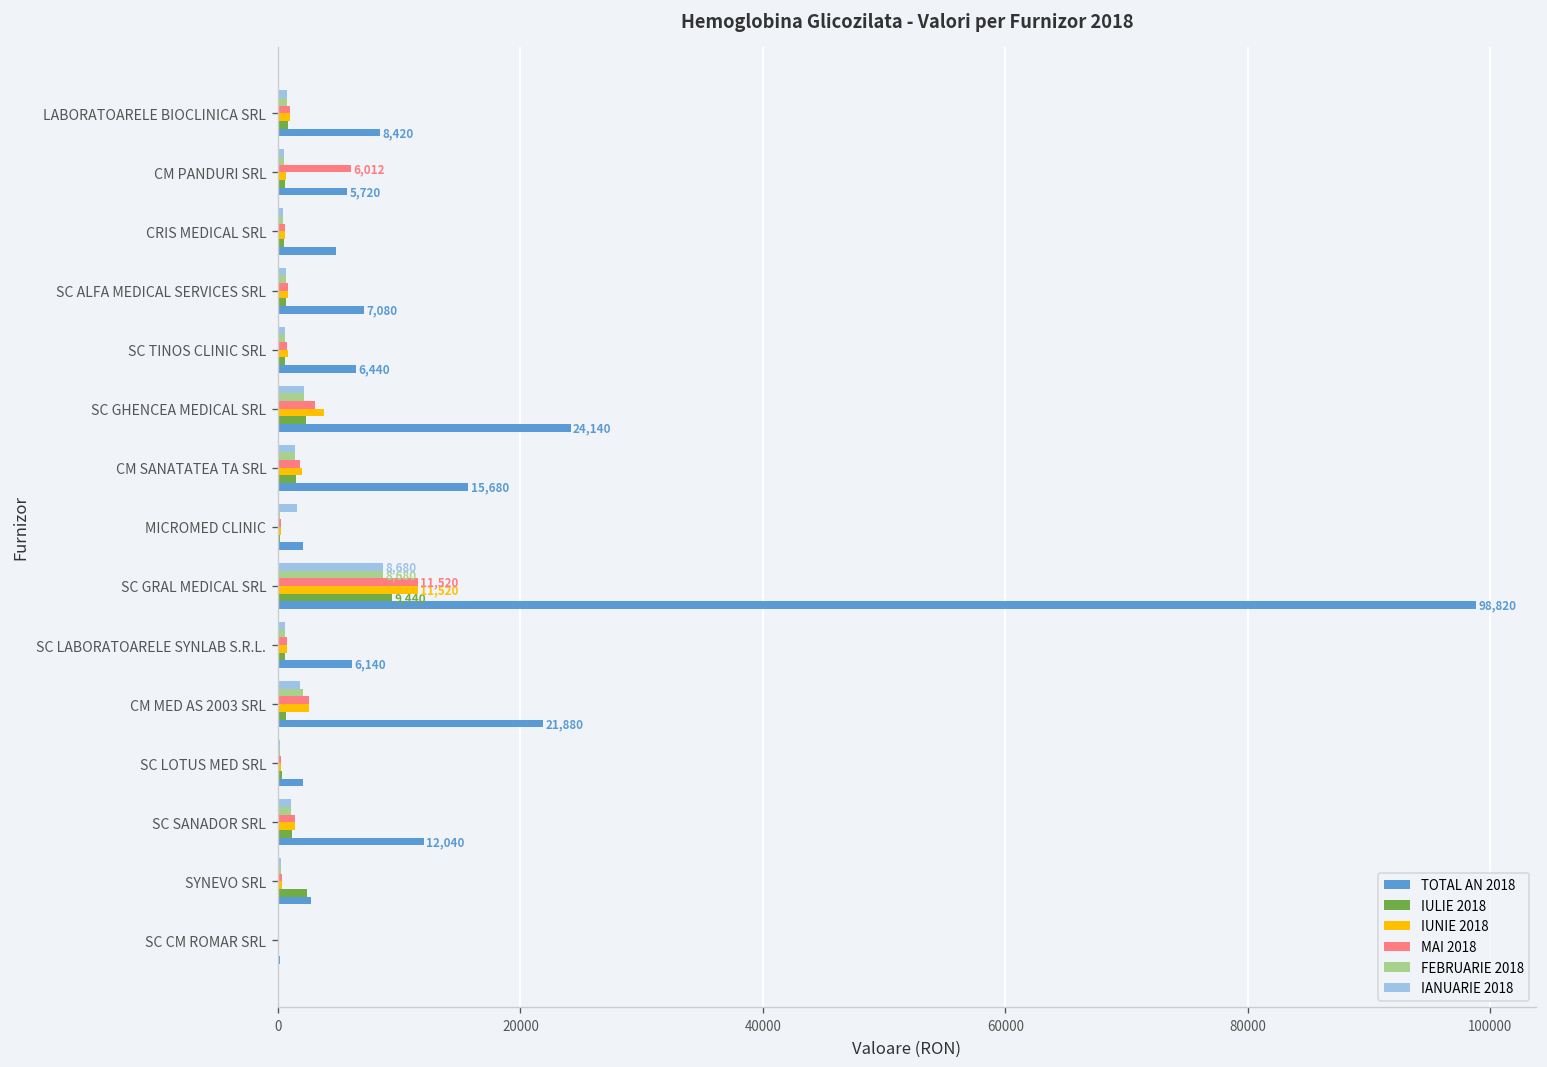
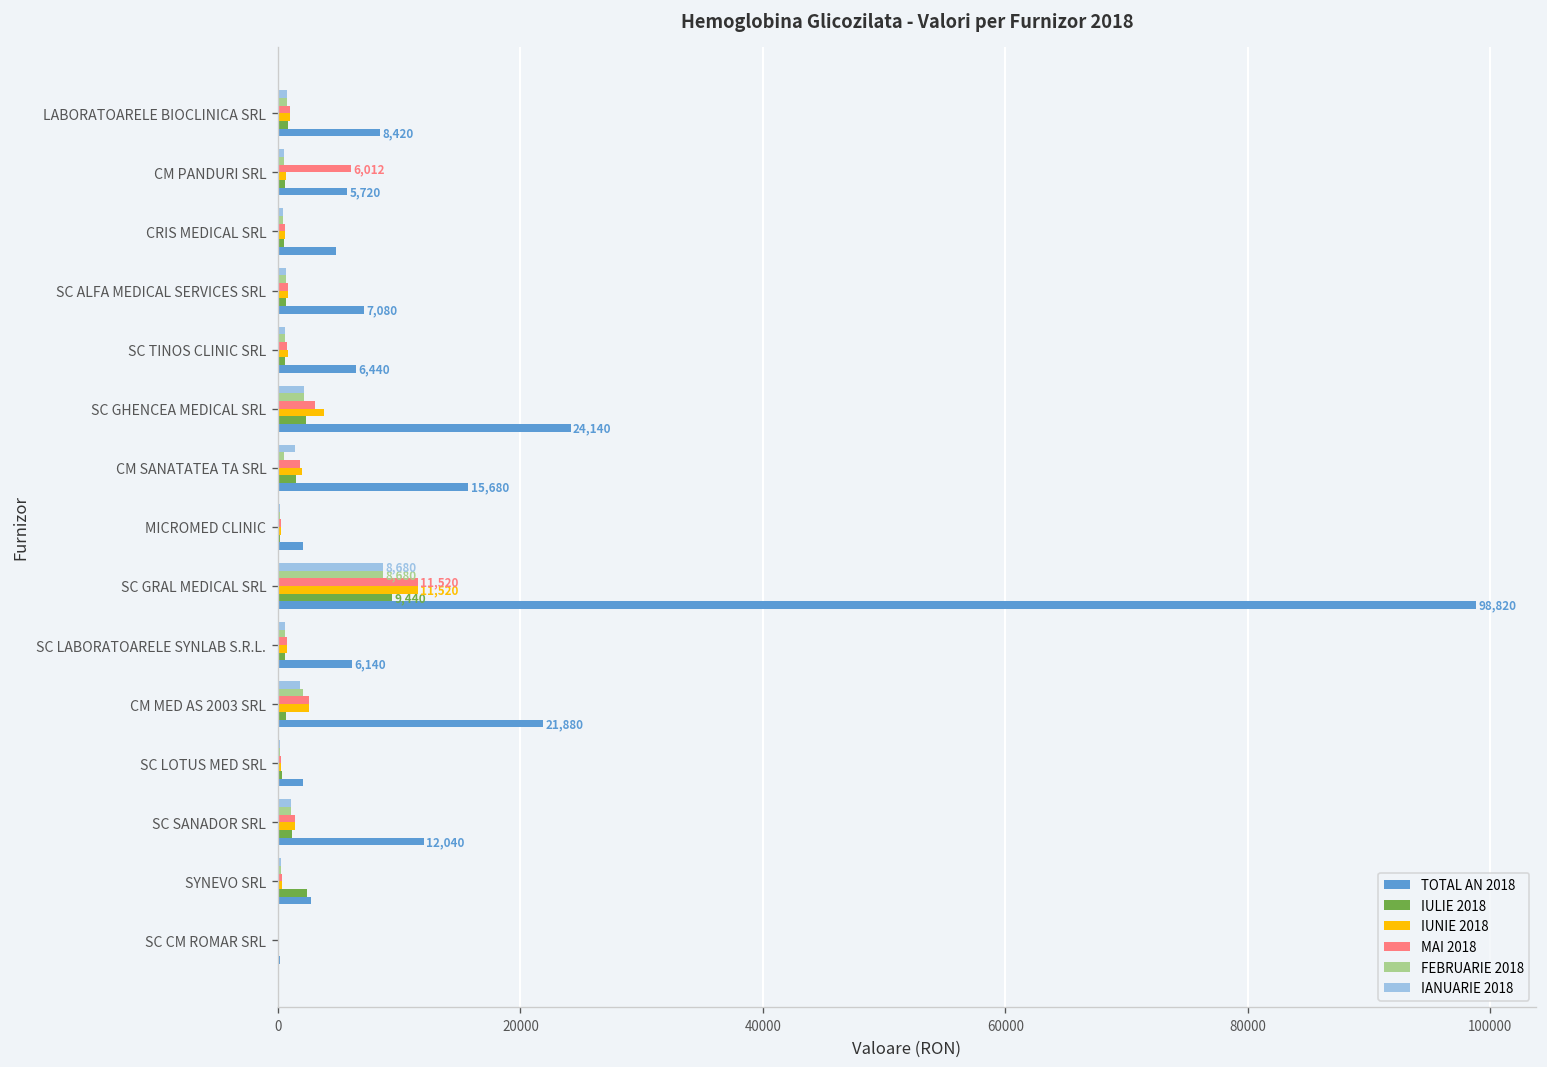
FEBRUARIE 2018, CM SANATATEA TA SRL: 1400 -> 500
IANUARIE 2018, MICROMED CLINIC: 1500 -> 200
